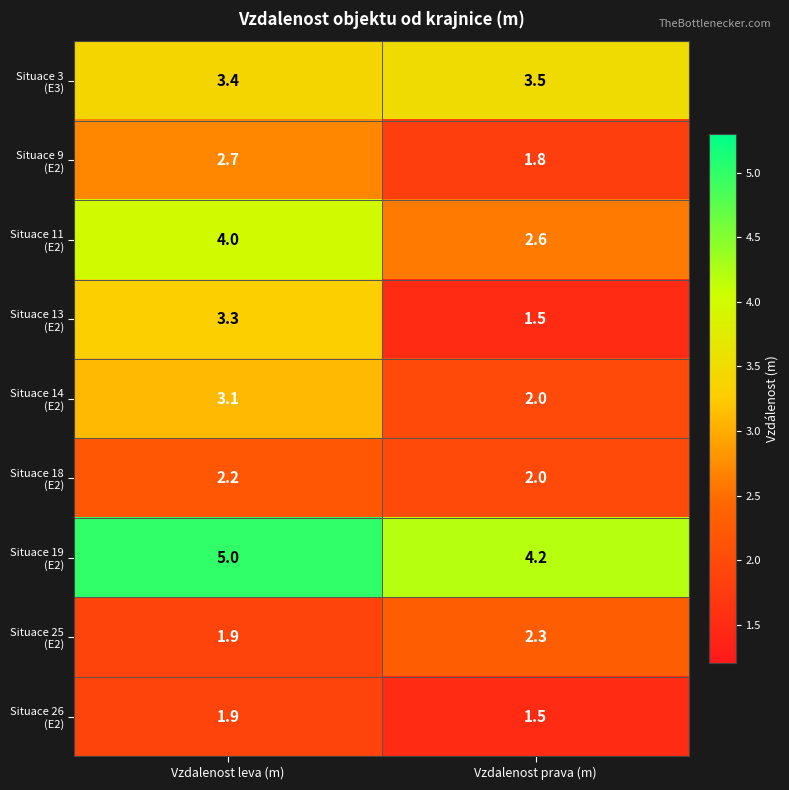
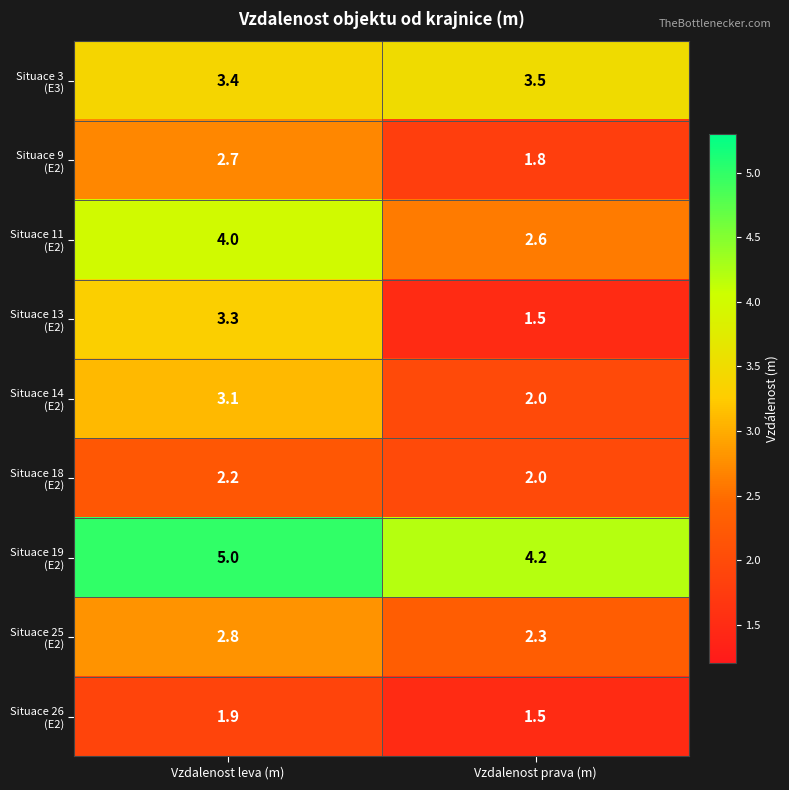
Situace 25 (E2), Vzdalenost leva (m): 1.9 -> 2.8
